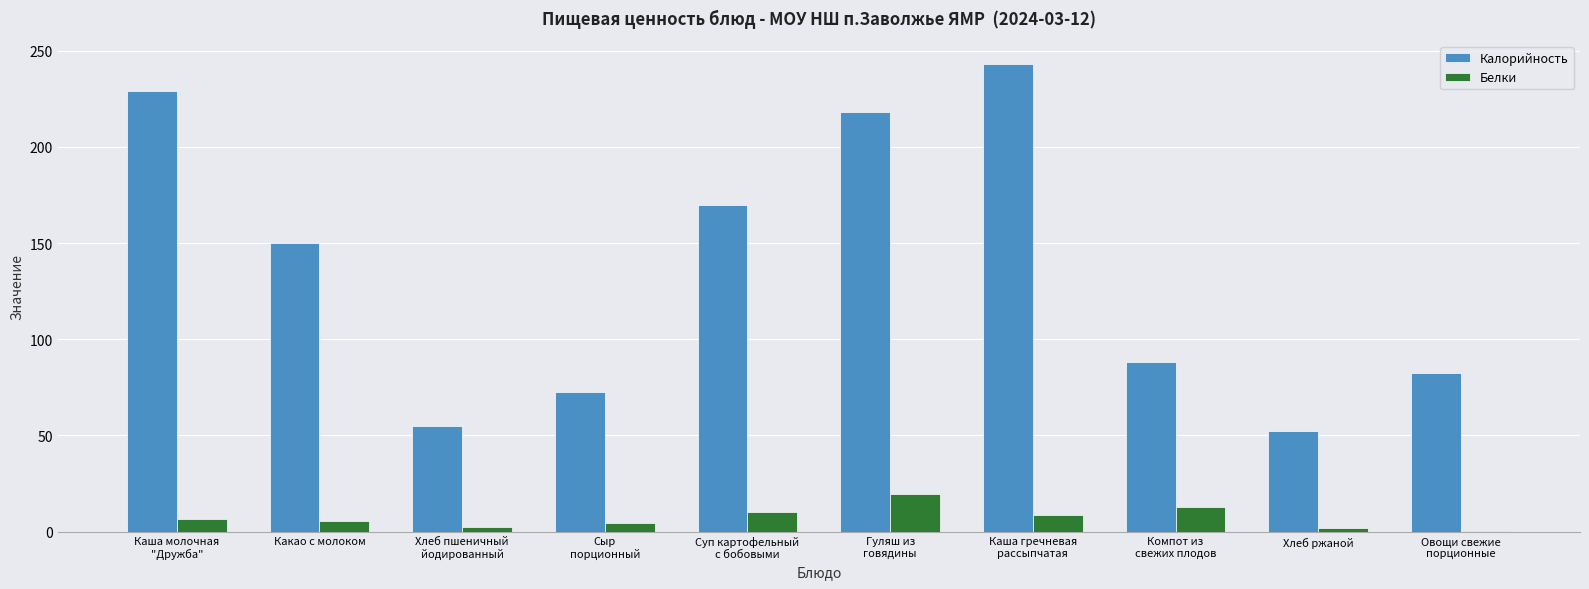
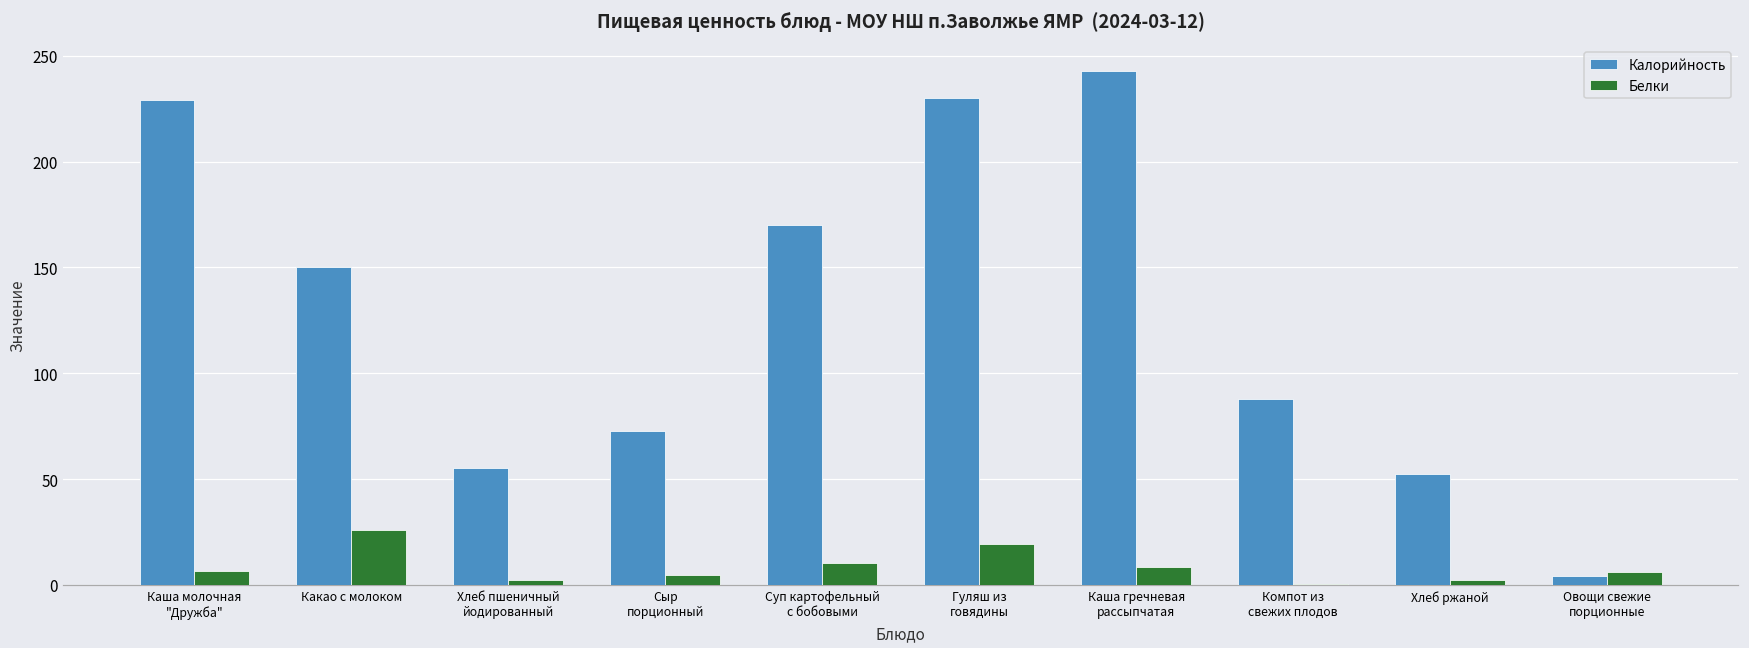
Белки, Какао с молоком: 5 -> 26
Калорийность, Гуляш из говядины: 218 -> 230
Белки, Компот из свежих плодов: 13 -> 0
Калорийность, Овощи свежие порционные: 83 -> 4
Белки, Овощи свежие порционные: 0 -> 6
